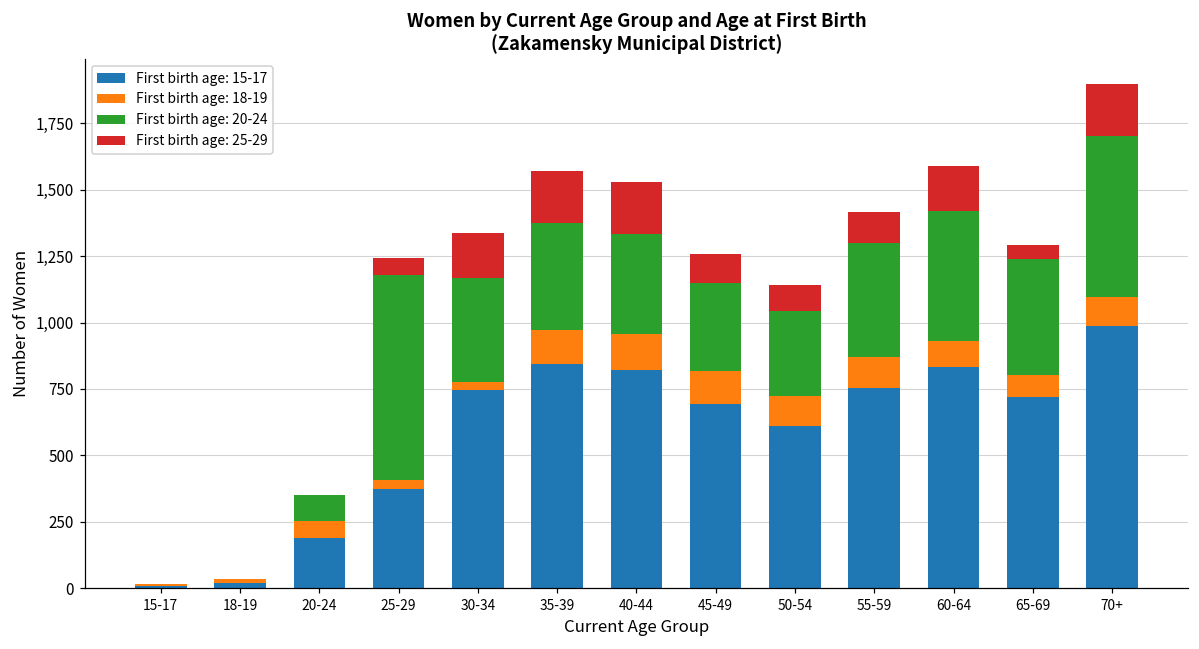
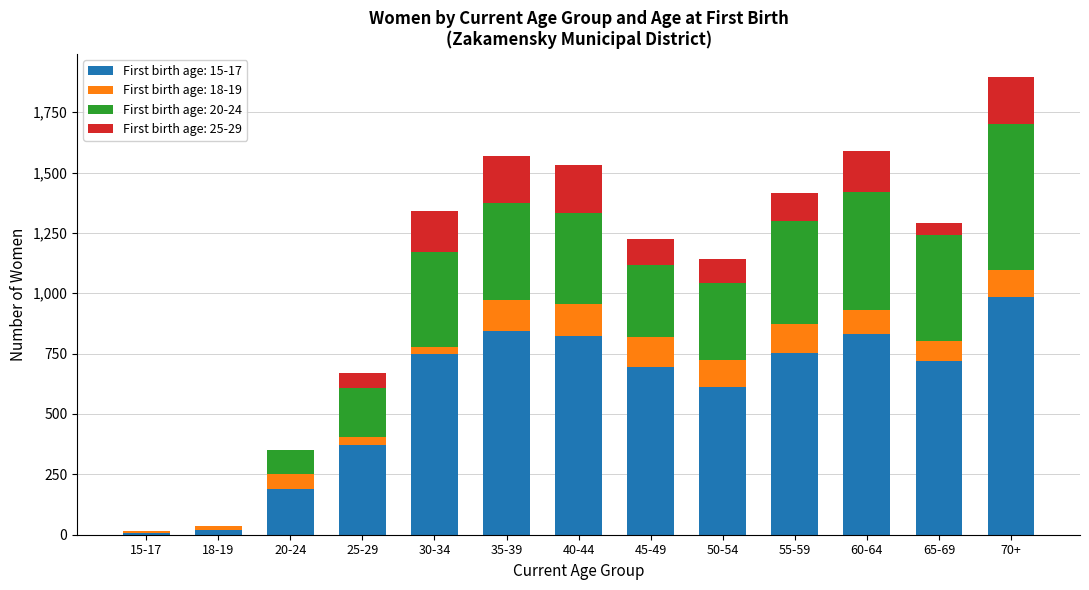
First birth age: 20-24, 25-29: 780 -> 200
First birth age: 20-24, 45-49: 330 -> 300
